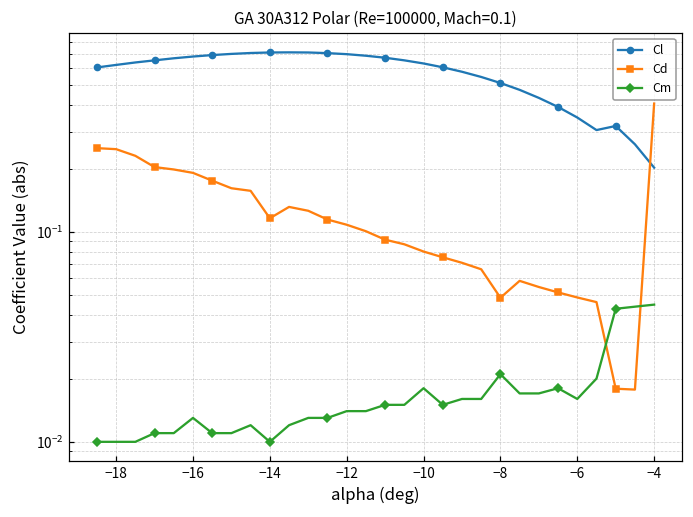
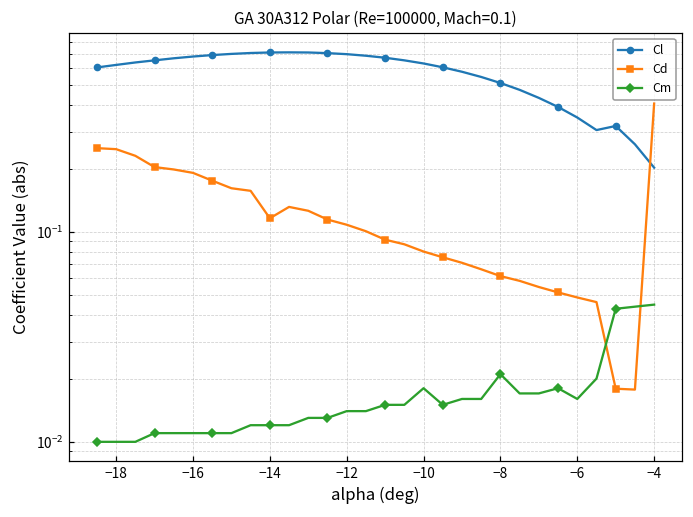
Cm, −16: 0.013 -> 0.011
Cm, −14: 0.010 -> 0.012
Cd, −8: 0.049 -> 0.062
